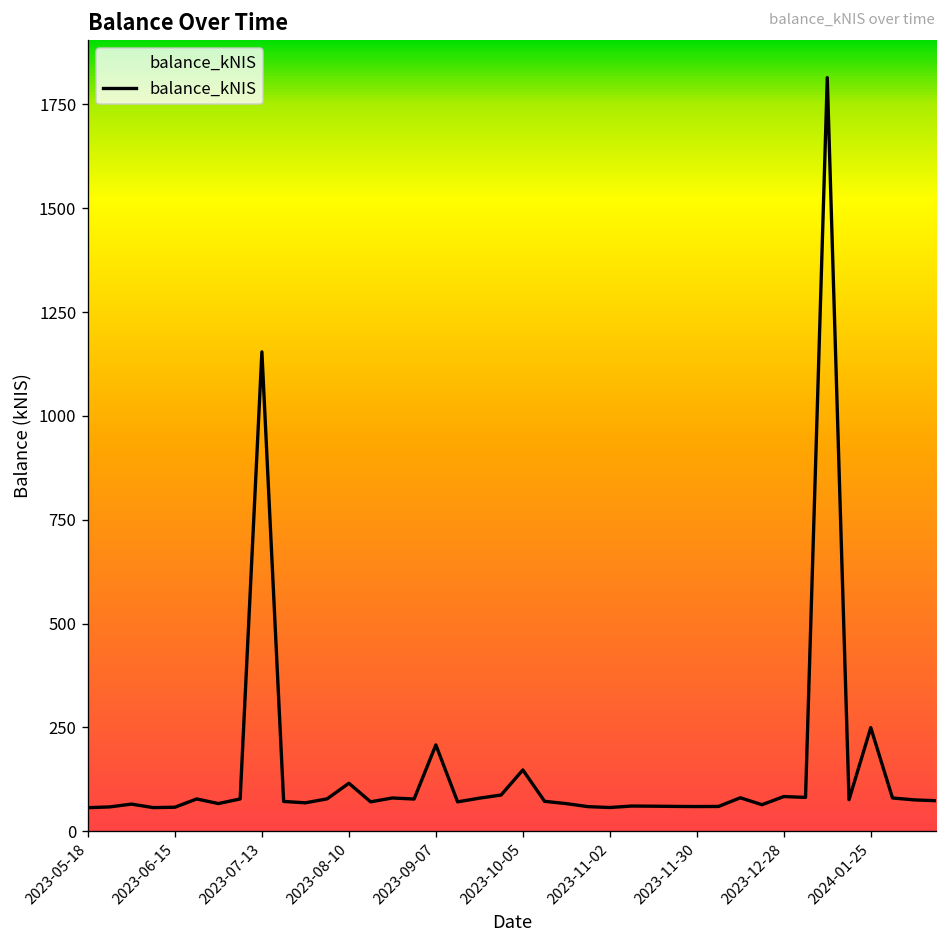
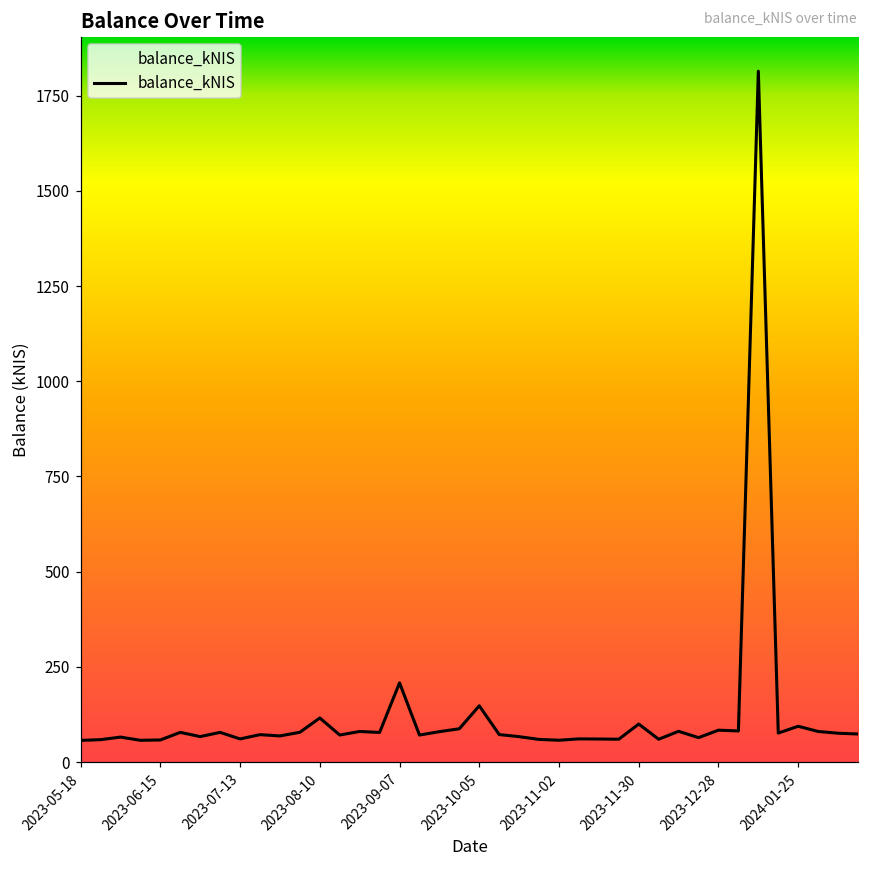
2023-07-13: 1150 -> 60
2023-11-30: 60 -> 100
2024-01-25: 250 -> 90
